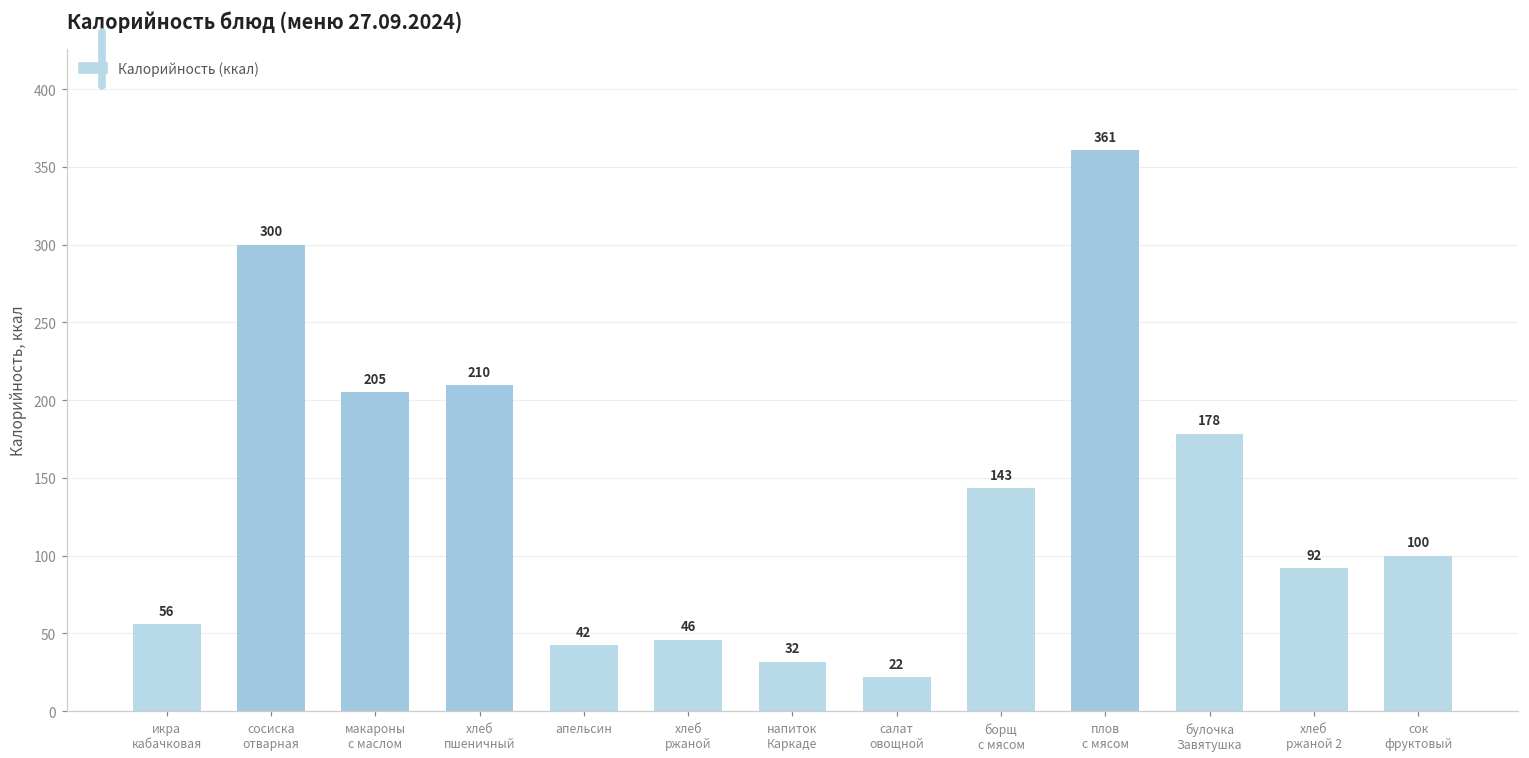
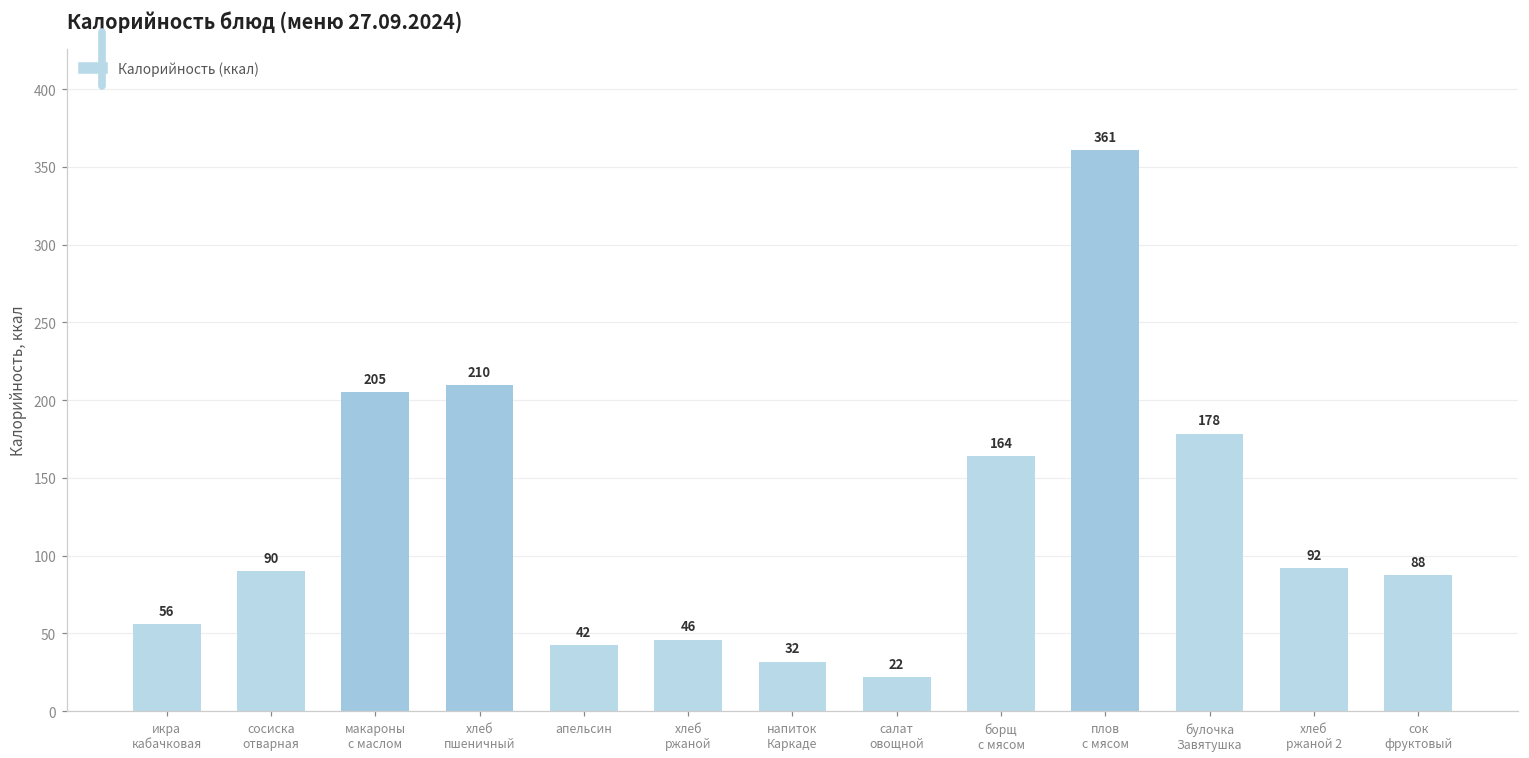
сосиска отварная: 300 -> 90
борщ с мясом: 143 -> 164
сок фруктовый: 100 -> 88
